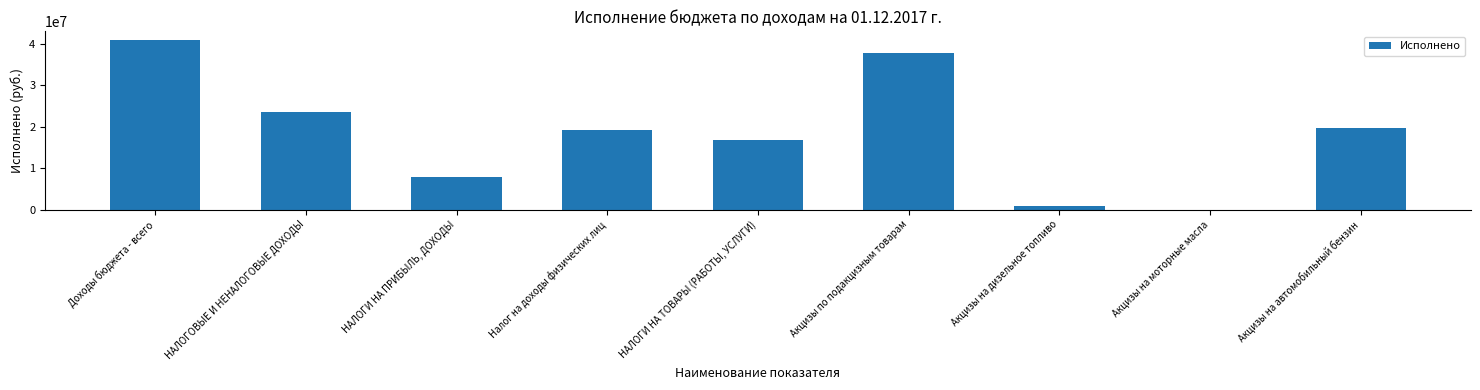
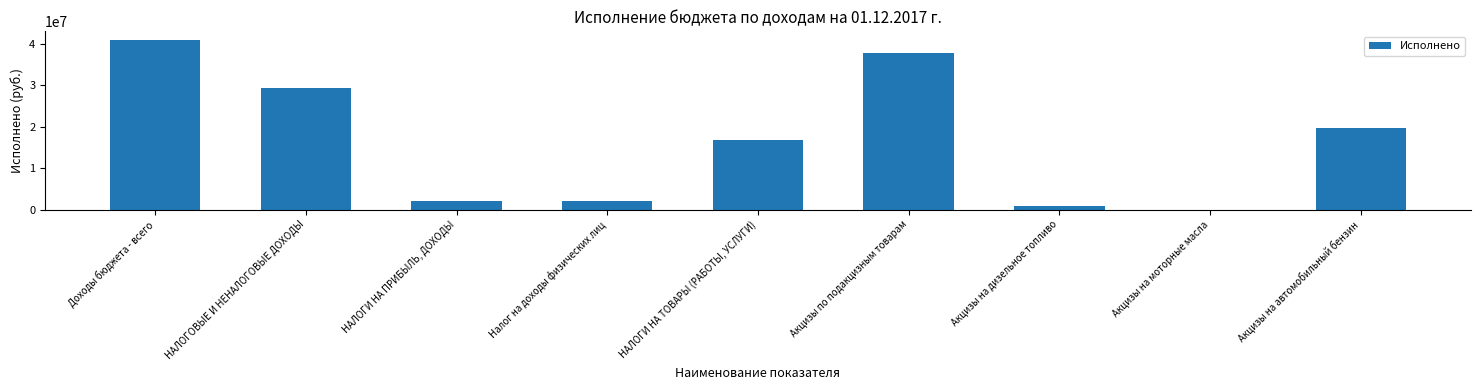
НАЛОГОВЫЕ И НЕНАЛОГОВЫЕ ДОХОДЫ: 24000000 -> 29000000
НАЛОГИ НА ПРИБЫЛЬ, ДОХОДЫ: 8000000 -> 2000000
Налог на доходы физических лиц: 19000000 -> 2000000
